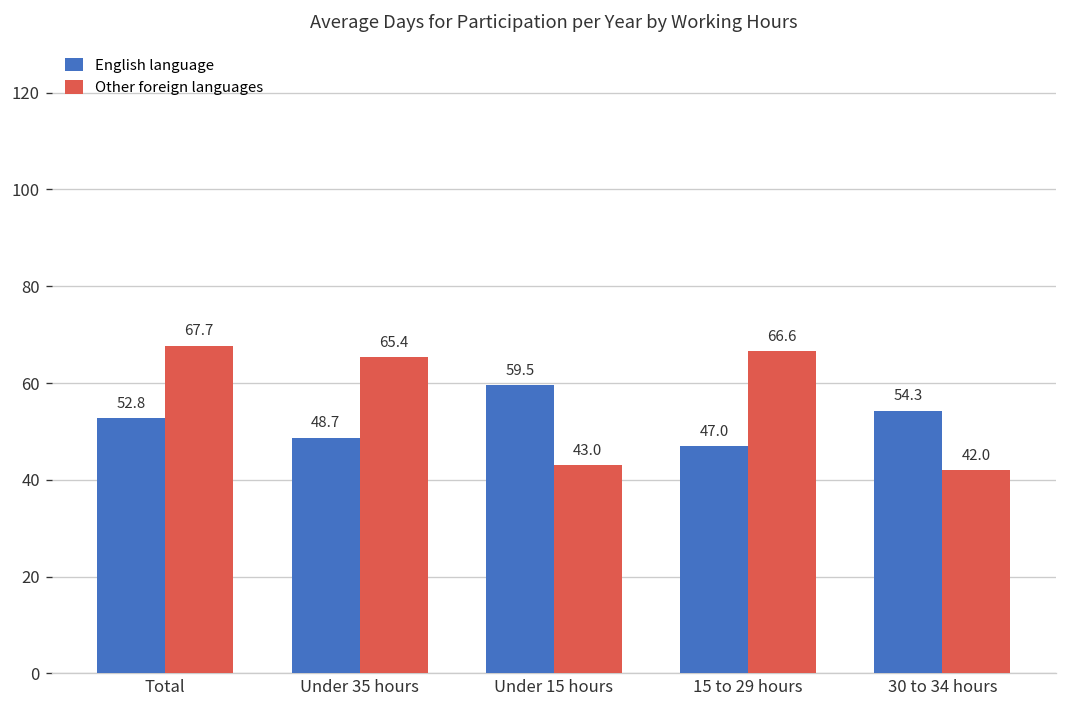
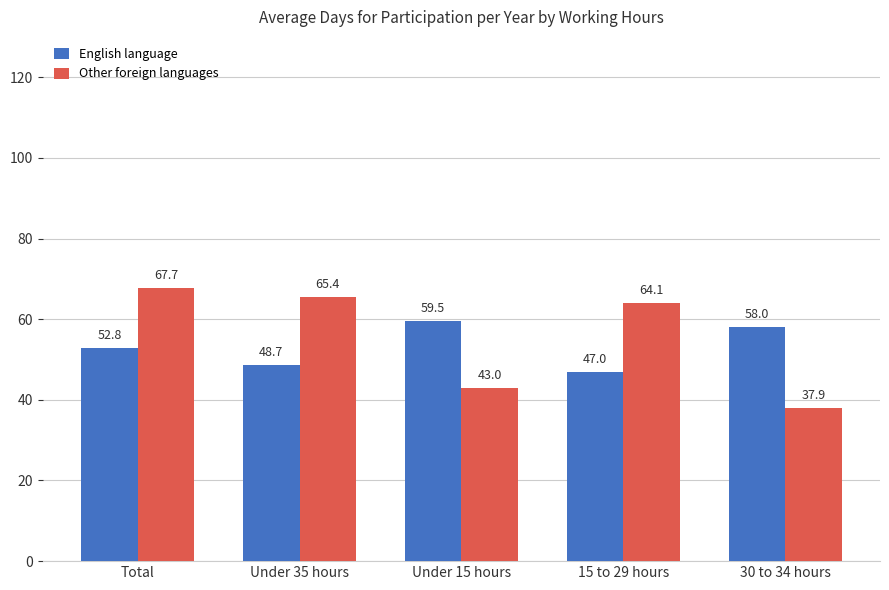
Other foreign languages, 15 to 29 hours: 66.6 -> 64.1
English language, 30 to 34 hours: 54.3 -> 58.0
Other foreign languages, 30 to 34 hours: 42.0 -> 37.9
